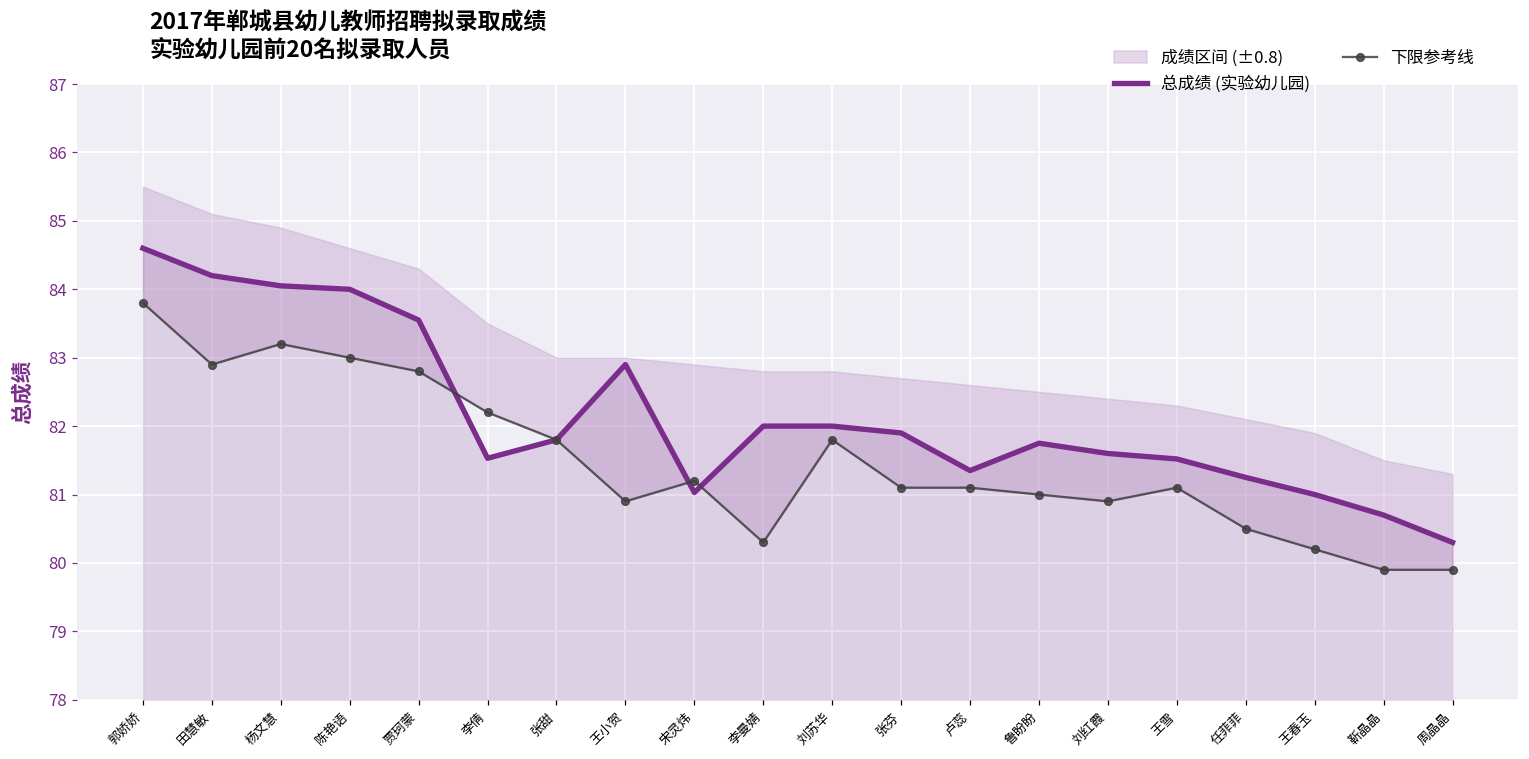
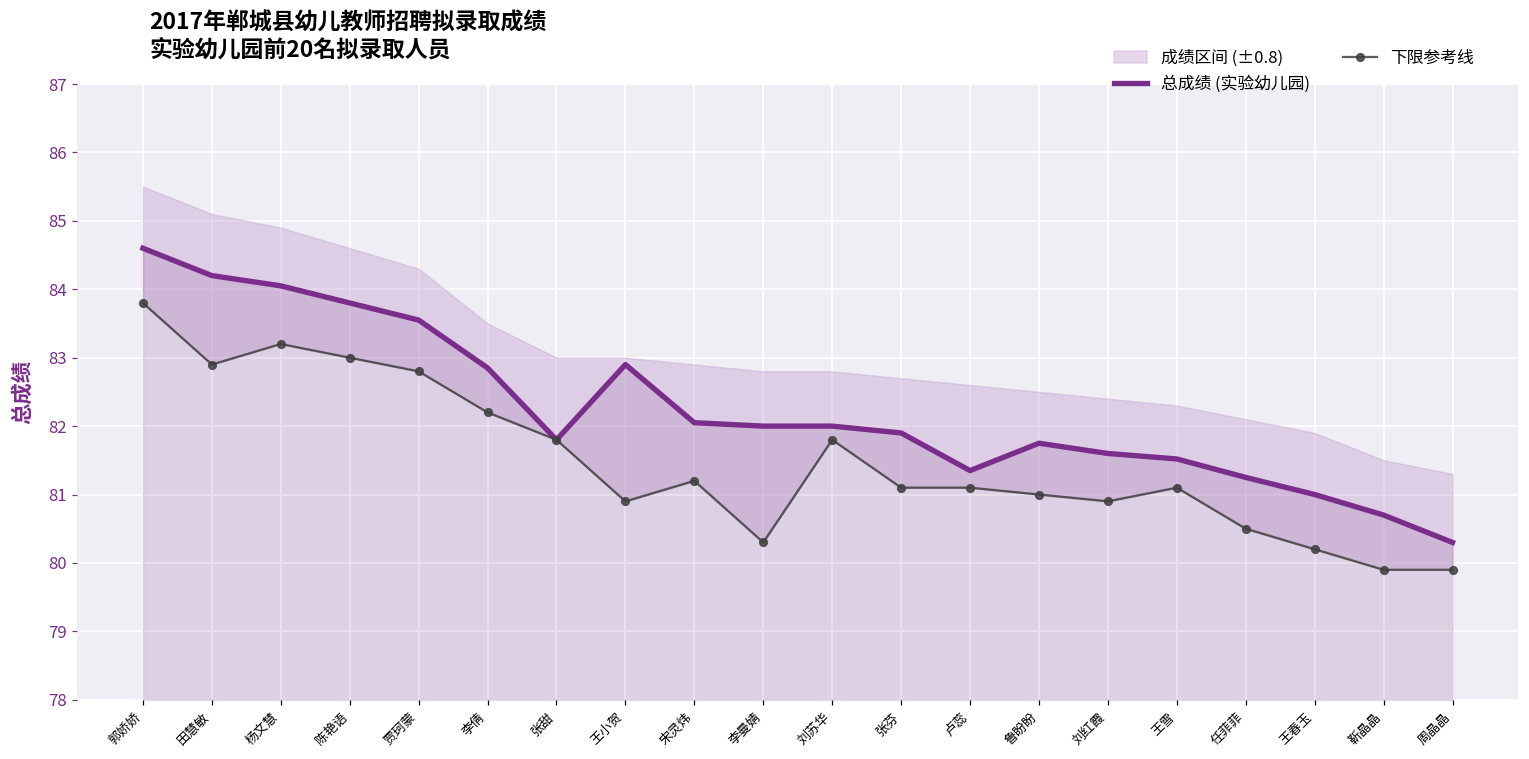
总成绩 (实验幼儿园), 陈艳语: 84.0 -> 83.8
总成绩 (实验幼儿园), 李倩: 81.5 -> 82.9
总成绩 (实验幼儿园), 宋灵炜: 81.0 -> 82.1
